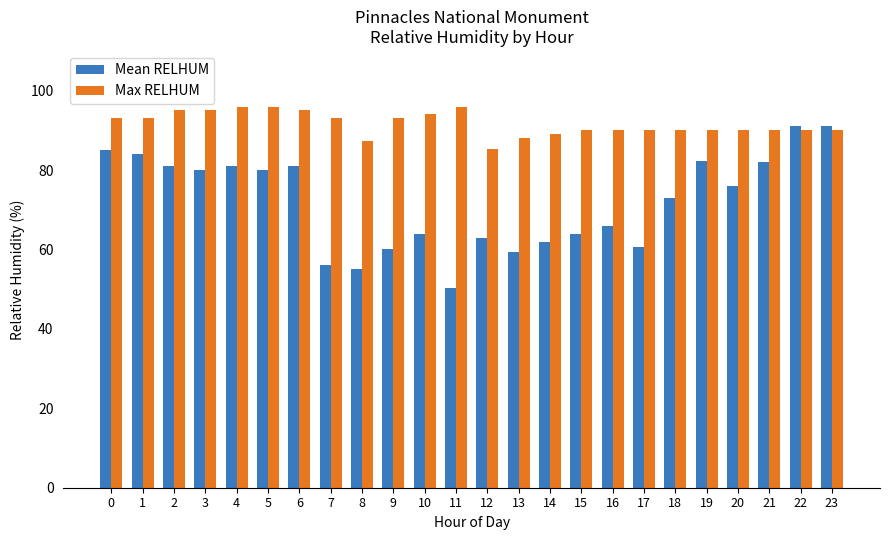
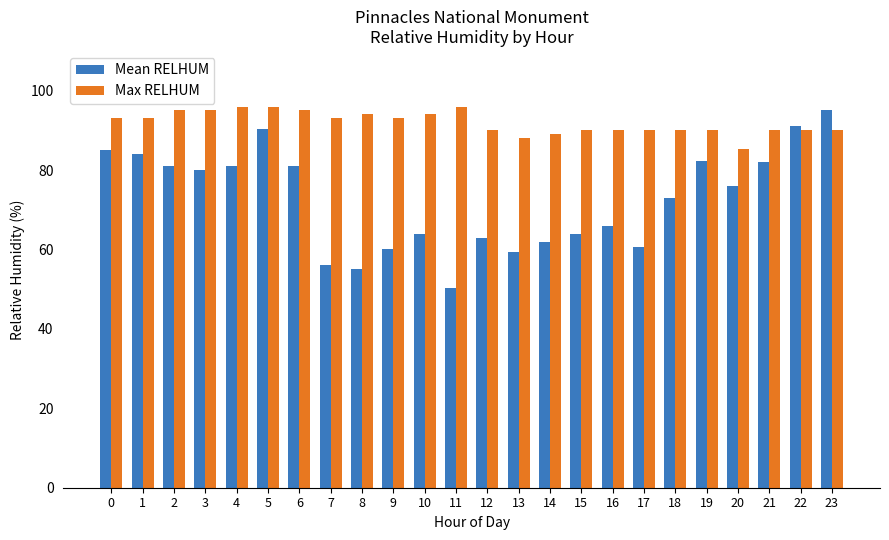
Mean RELHUM, 5: 80 -> 90
Max RELHUM, 8: 87 -> 94
Max RELHUM, 12: 85 -> 90
Max RELHUM, 20: 90 -> 85
Mean RELHUM, 23: 91 -> 95
